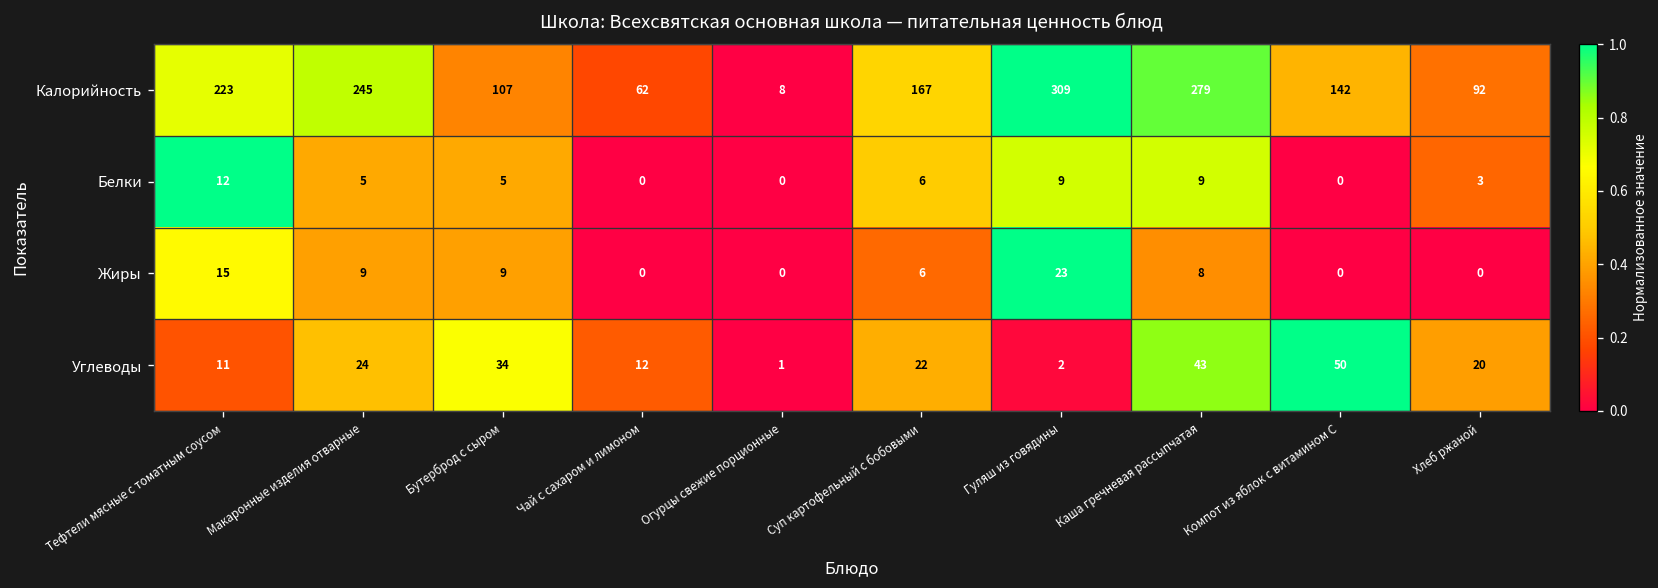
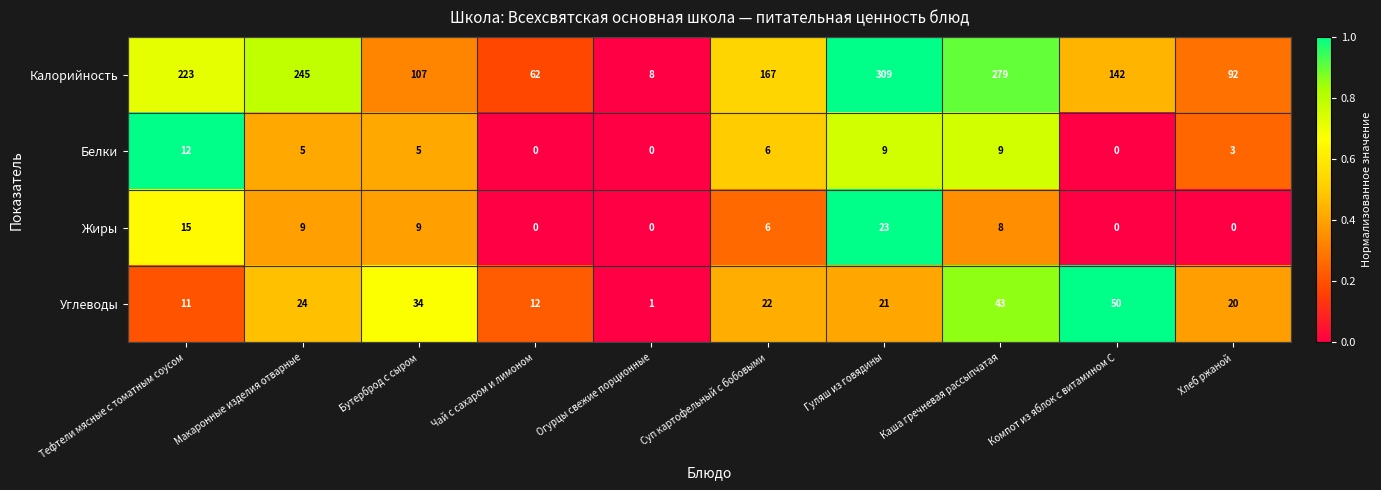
Углеводы, Гуляш из говядины: 2 -> 21
